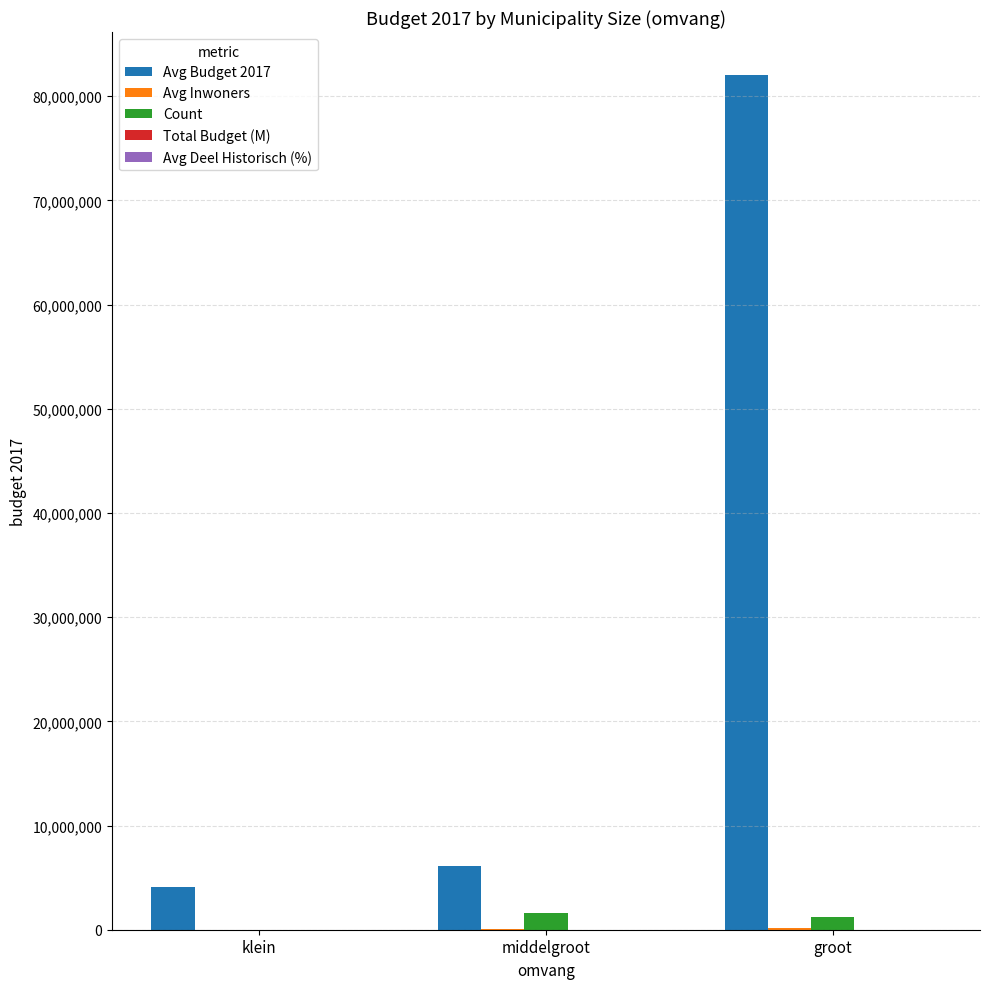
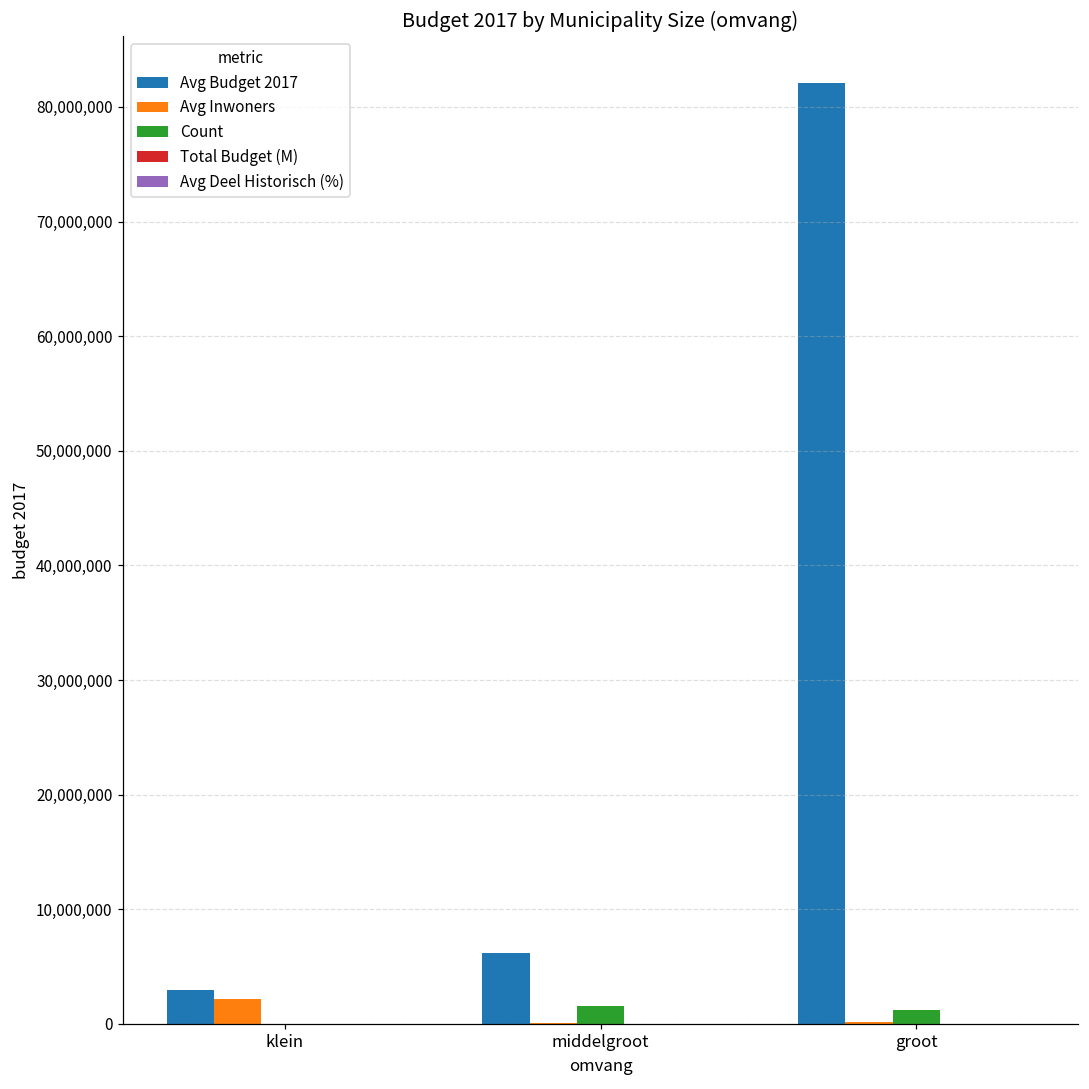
Avg Budget 2017, klein: 4,100,000 -> 2,900,000
Avg Inwoners, klein: 0 -> 2,100,000
